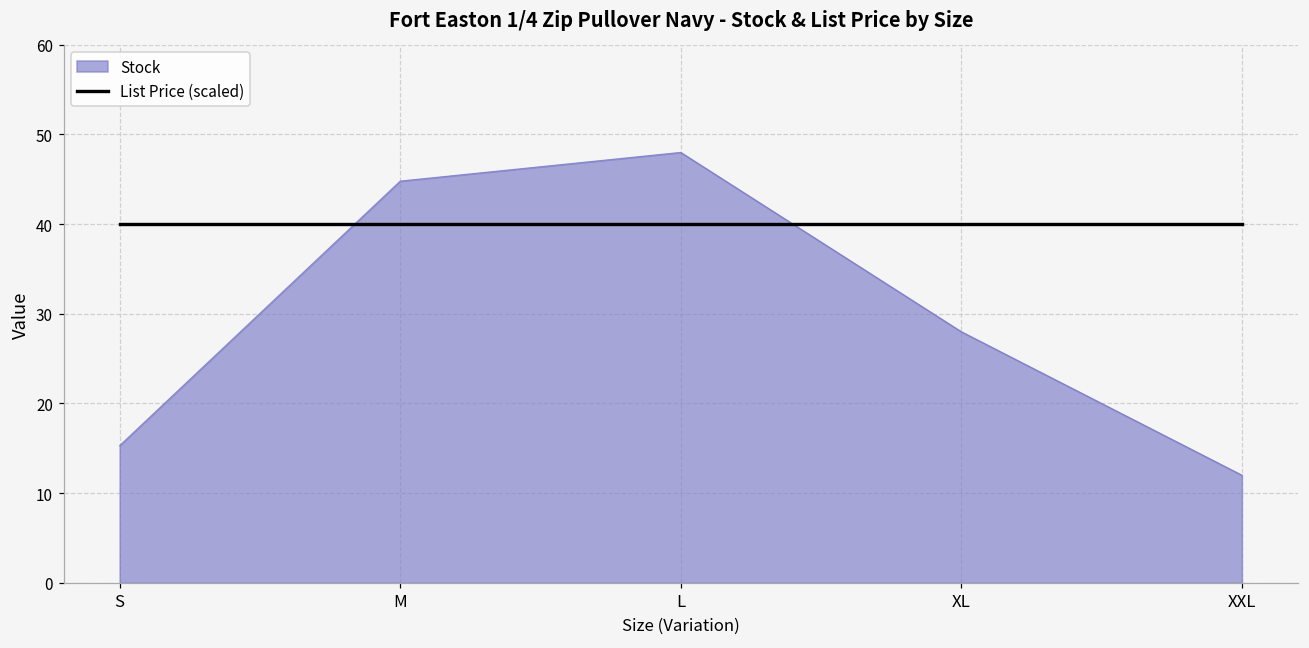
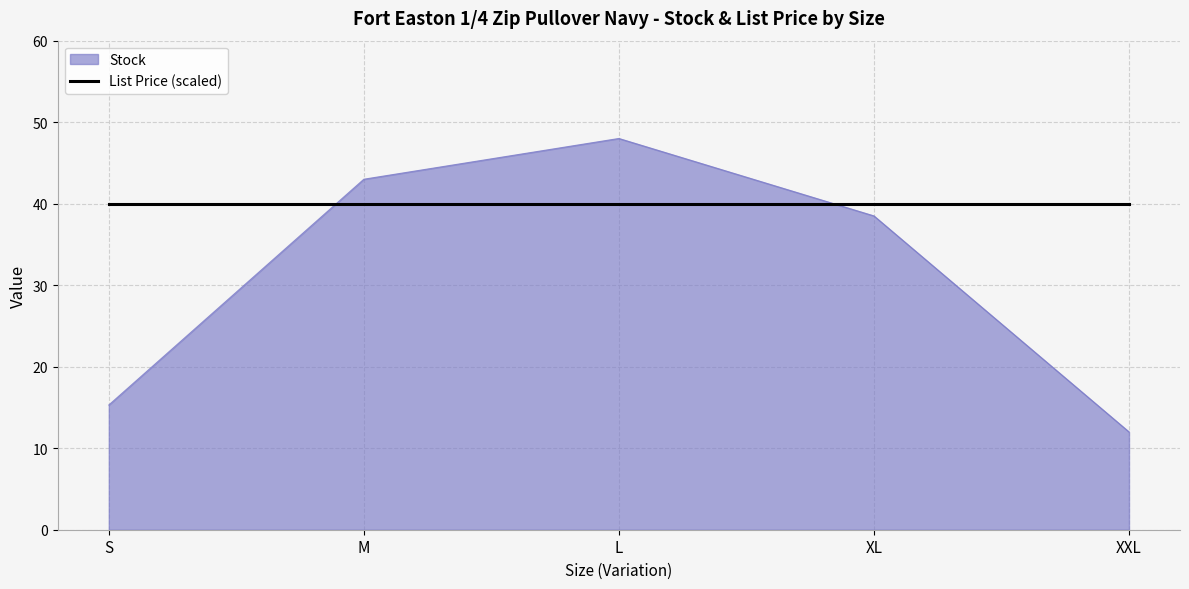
Stock, M: 45 -> 43
Stock, XL: 28 -> 39
